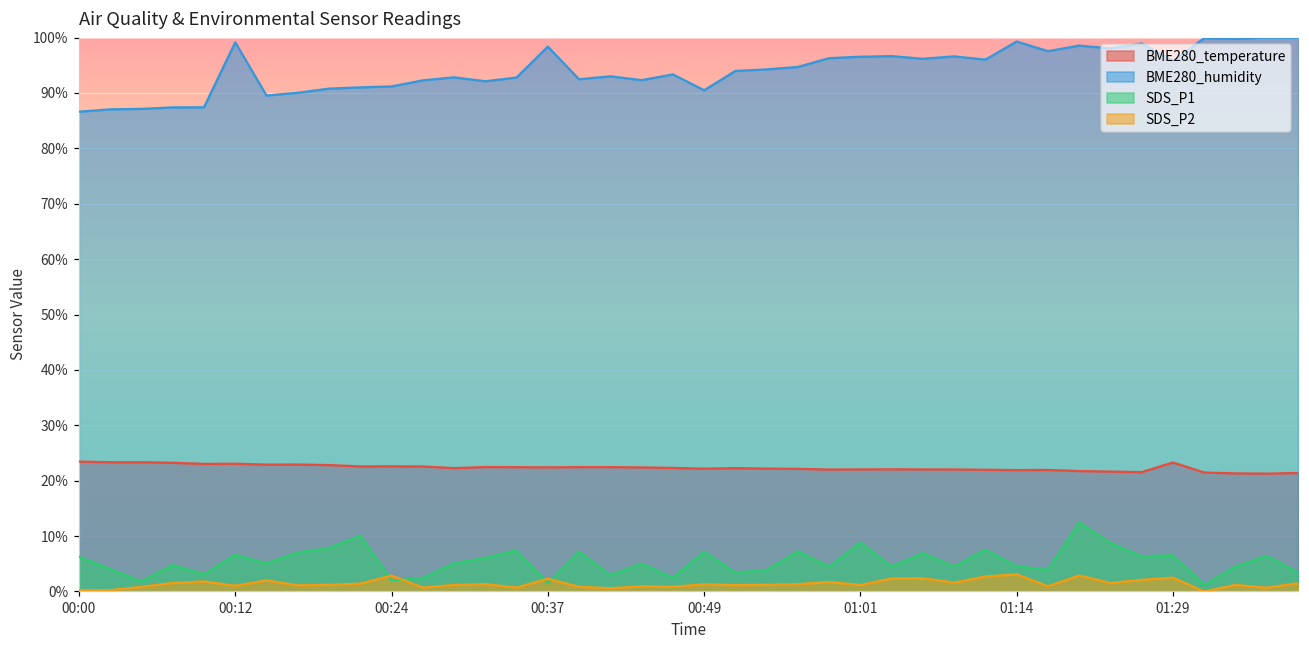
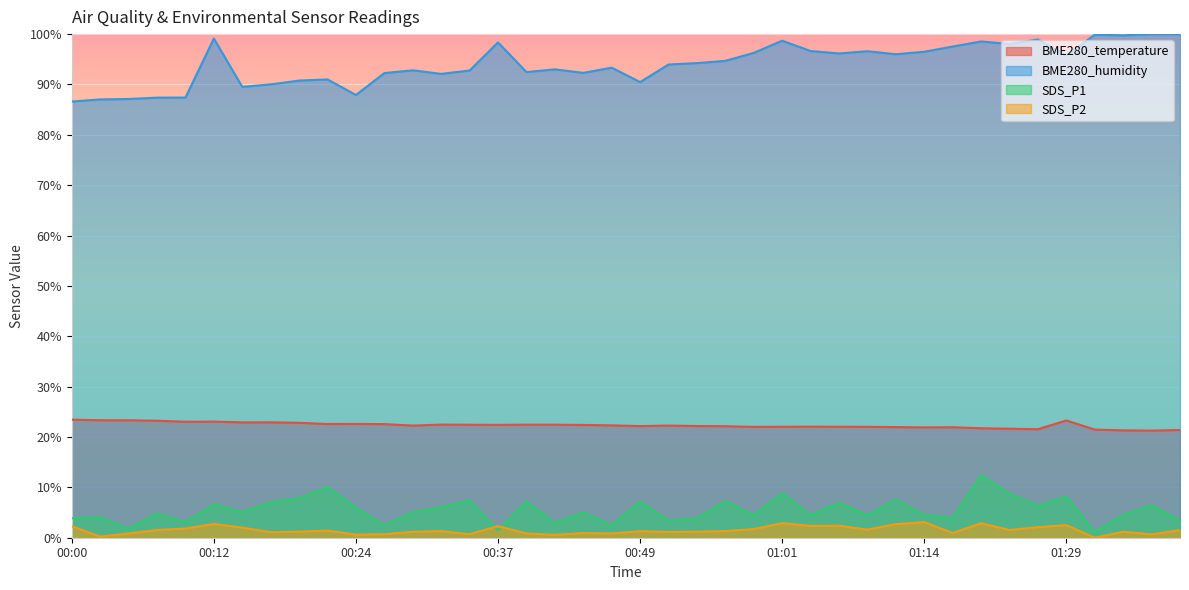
SDS_P1, 00:00: 6% -> 4%
SDS_P2, 00:00: 0% -> 2%
SDS_P2, 00:12: 1% -> 3%
BME280_humidity, 00:24: 91% -> 88%
SDS_P1, 00:24: 2% -> 6%
SDS_P2, 00:24: 3% -> 1%
BME280_humidity, 01:01: 97% -> 99%
SDS_P2, 01:01: 1% -> 3%
BME280_humidity, 01:14: 99% -> 96%
SDS_P1, 01:29: 7% -> 8%
